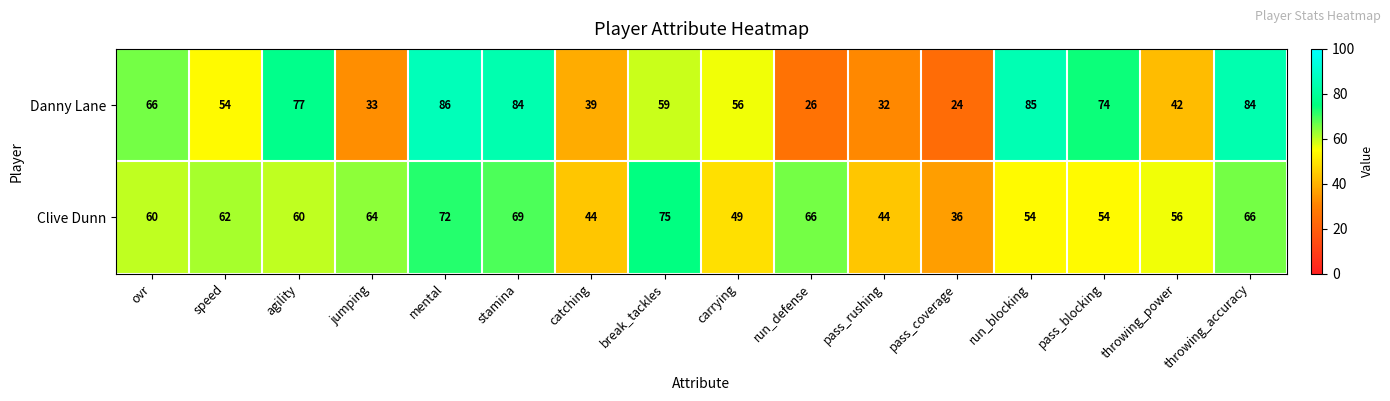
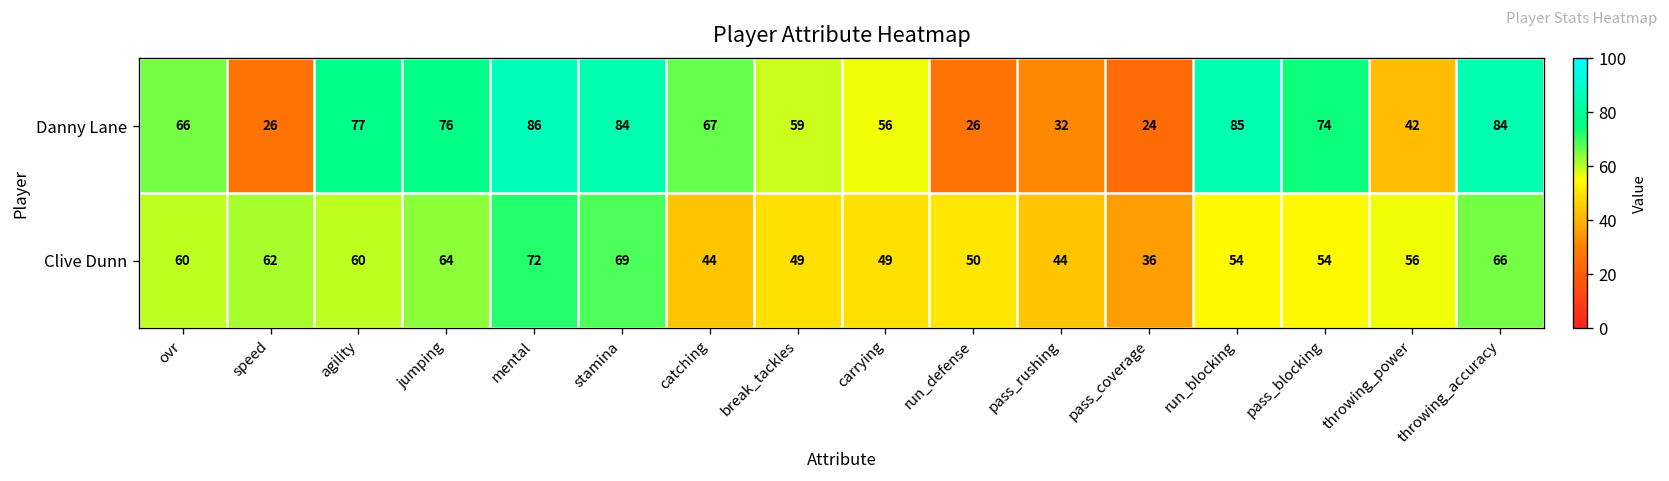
Danny Lane, speed: 54 -> 26
Danny Lane, jumping: 33 -> 76
Danny Lane, catching: 39 -> 67
Clive Dunn, break_tackles: 75 -> 49
Clive Dunn, run_defense: 66 -> 50
